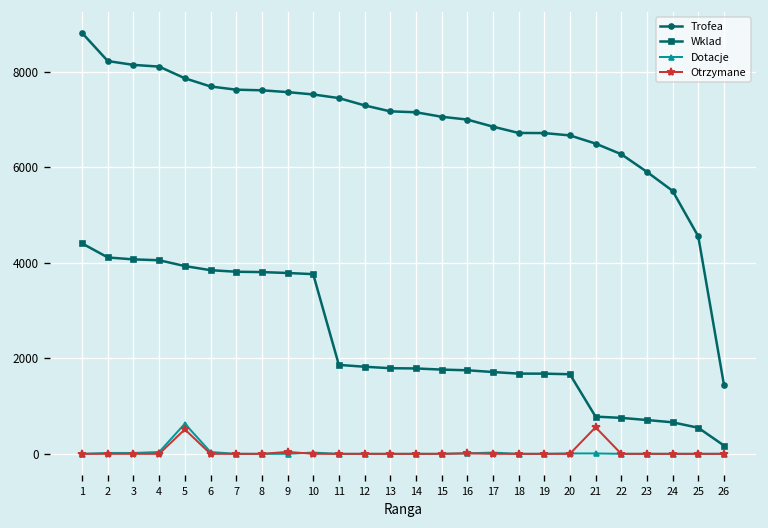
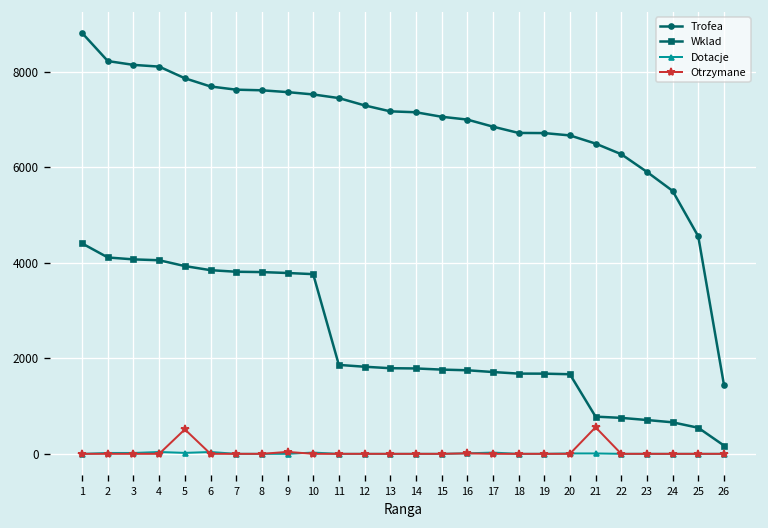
Dotacje, 5: 600 -> 0
